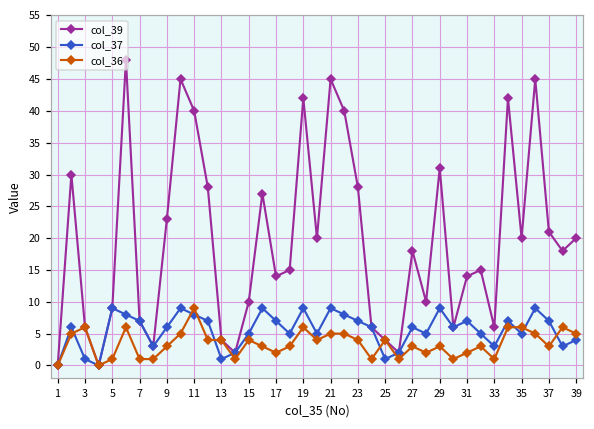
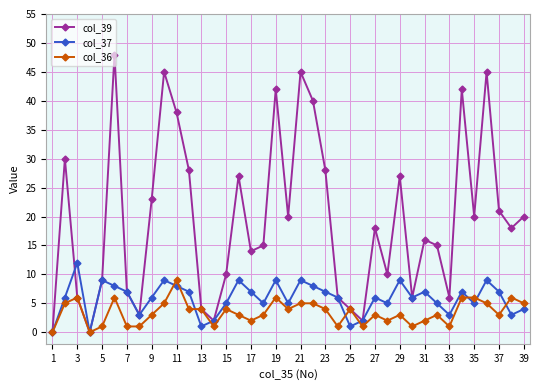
col_37, 3: 1 -> 12
col_39, 11: 40 -> 38
col_39, 29: 31 -> 27
col_39, 31: 14 -> 16
